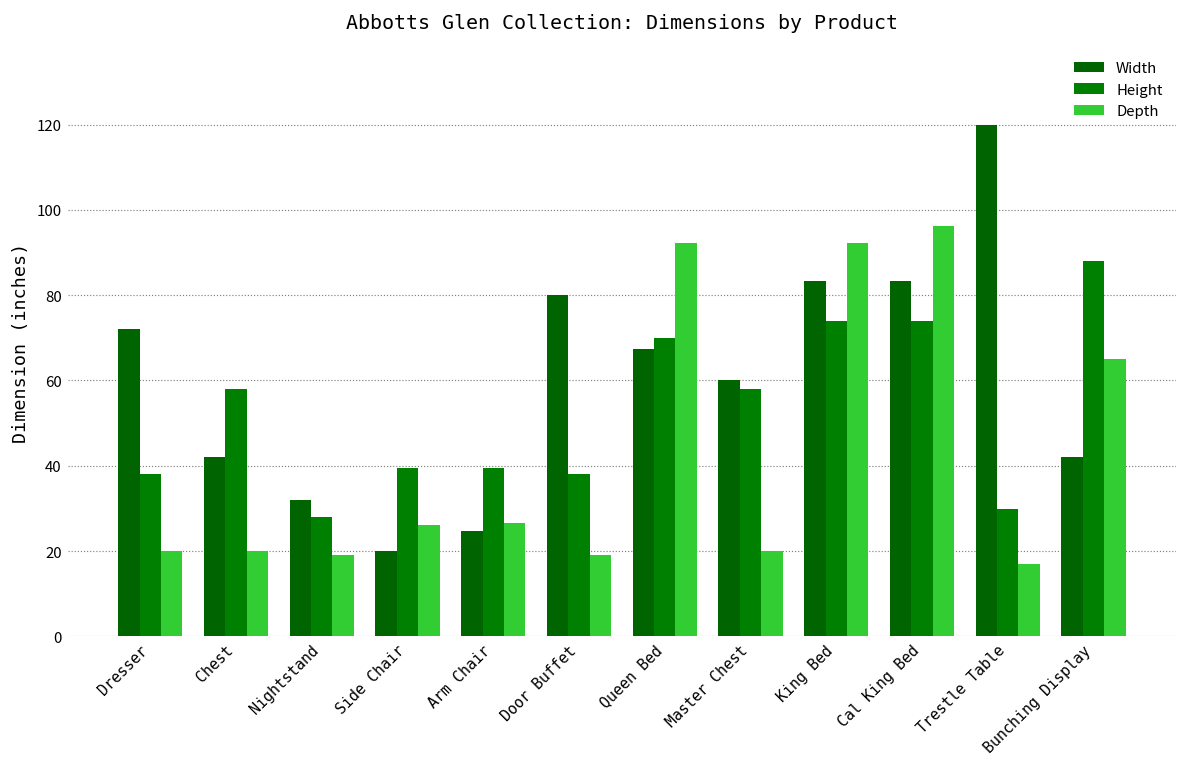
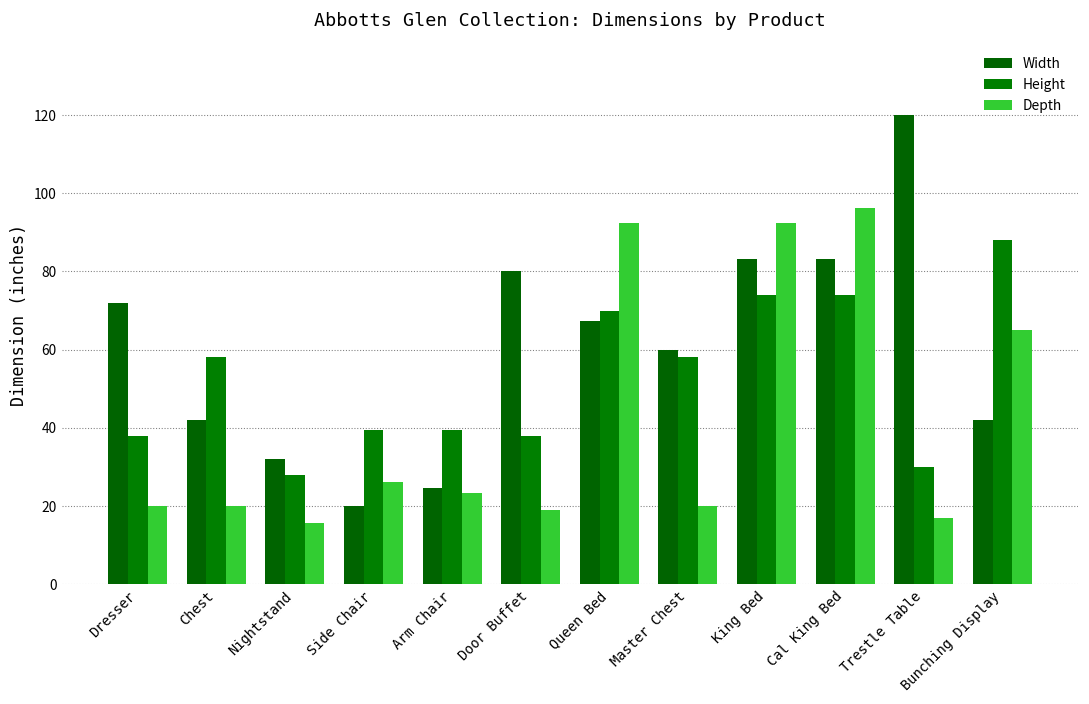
Depth, Nightstand: 19 -> 16
Depth, Arm Chair: 27 -> 23
